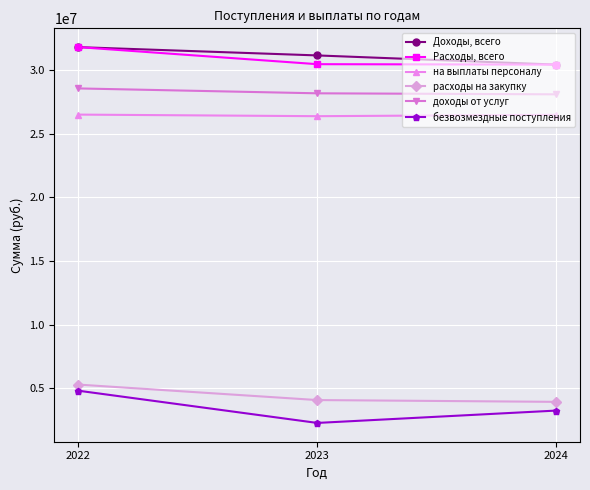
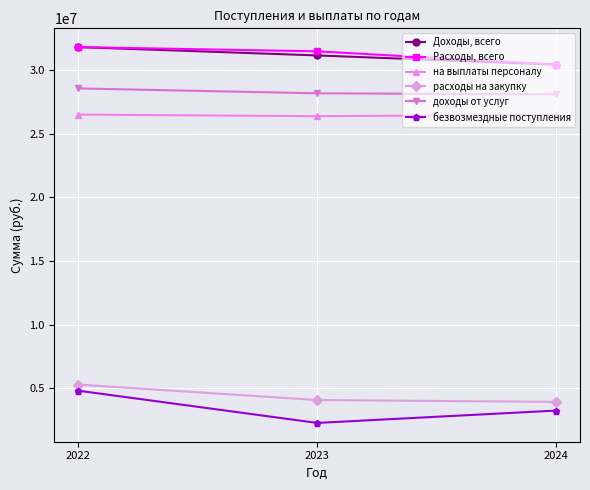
Расходы, всего, 2023: 30500000 -> 31500000
